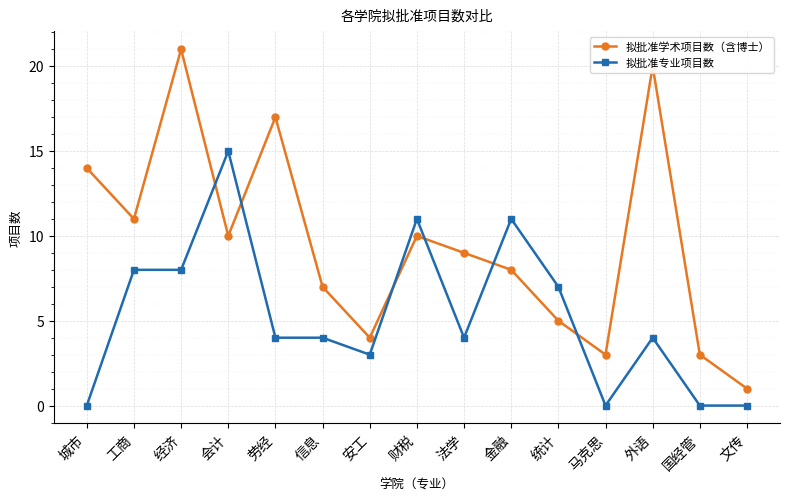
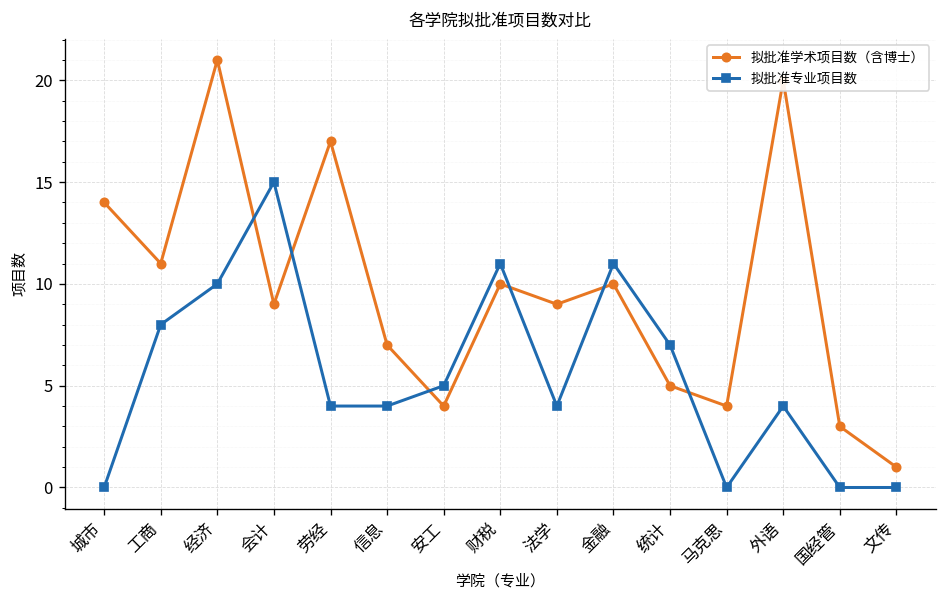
拟批准专业项目数, 经济: 8 -> 10
拟批准学术项目数（含博士）, 会计: 10 -> 9
拟批准专业项目数, 安工: 3 -> 5
拟批准学术项目数（含博士）, 金融: 8 -> 10
拟批准学术项目数（含博士）, 马克思: 3 -> 4
